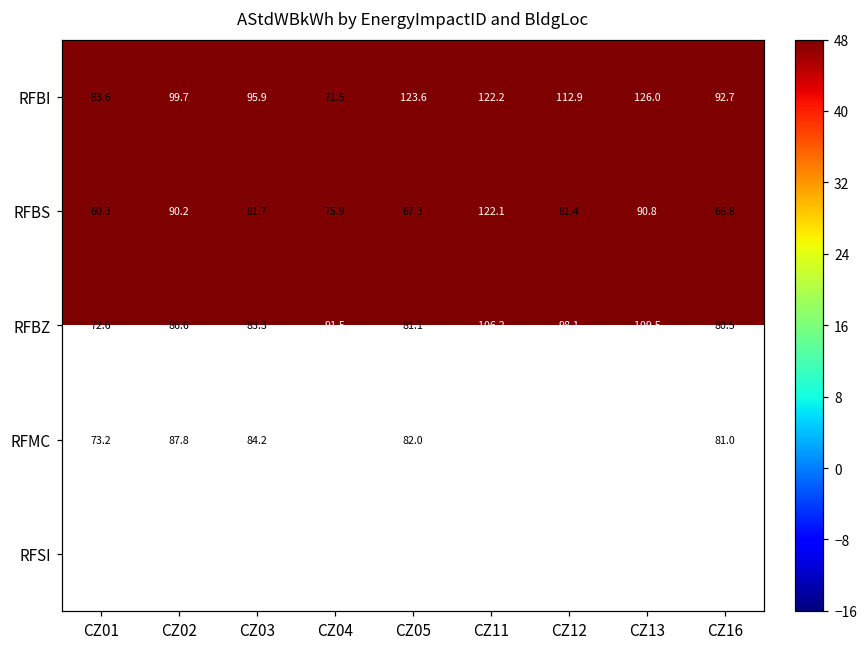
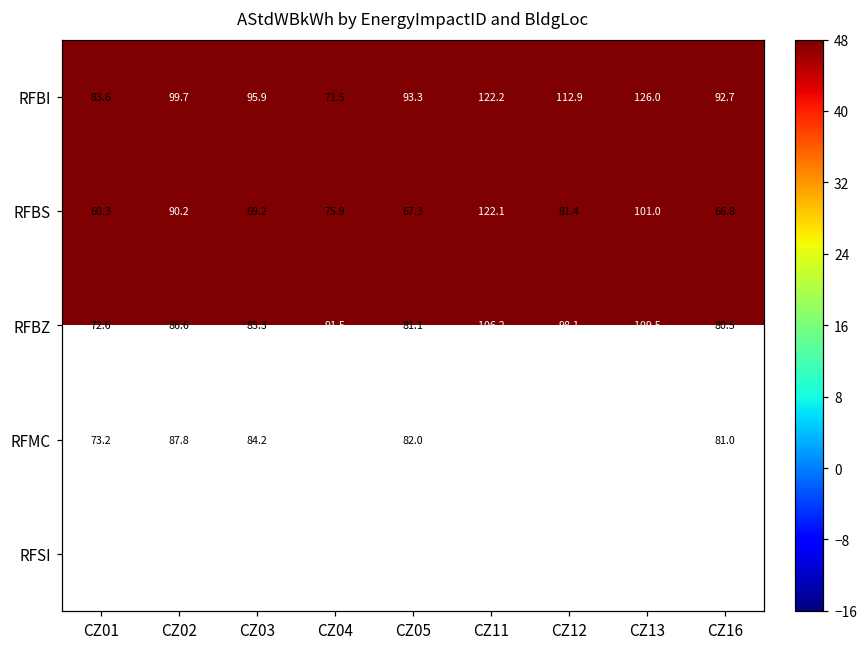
RFBI, CZ05: 123.6 -> 93.3
RFBS, CZ03: 81.7 -> 69.2
RFBS, CZ13: 90.8 -> 101.0
